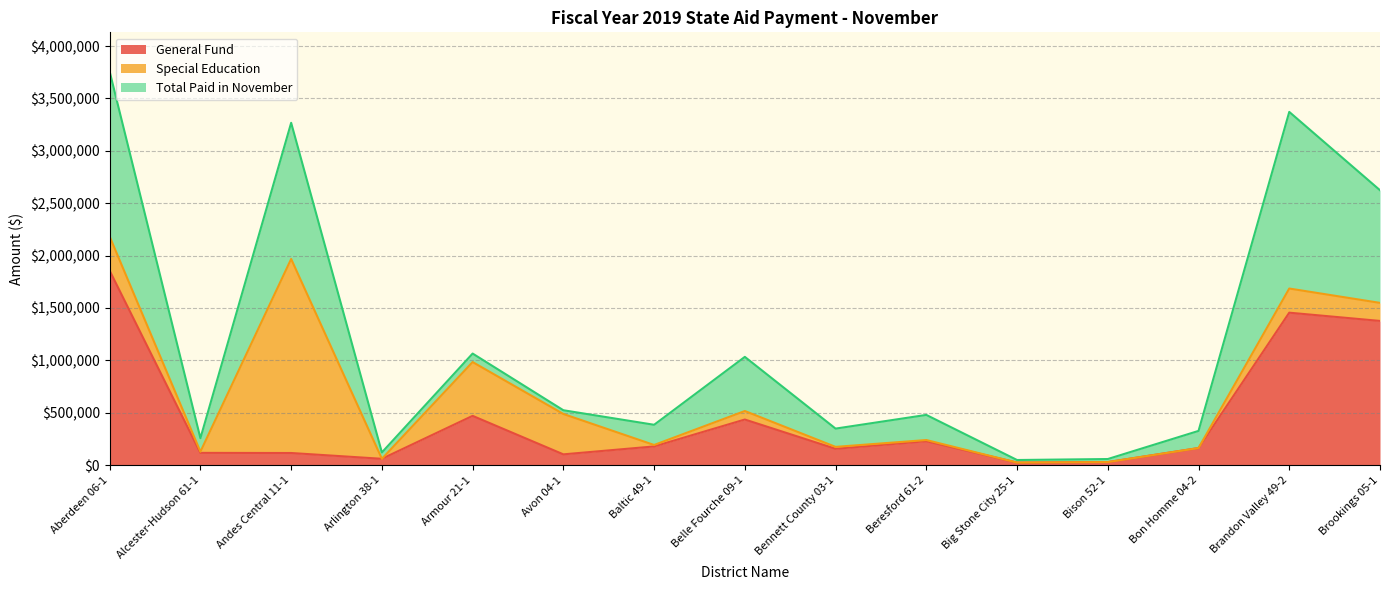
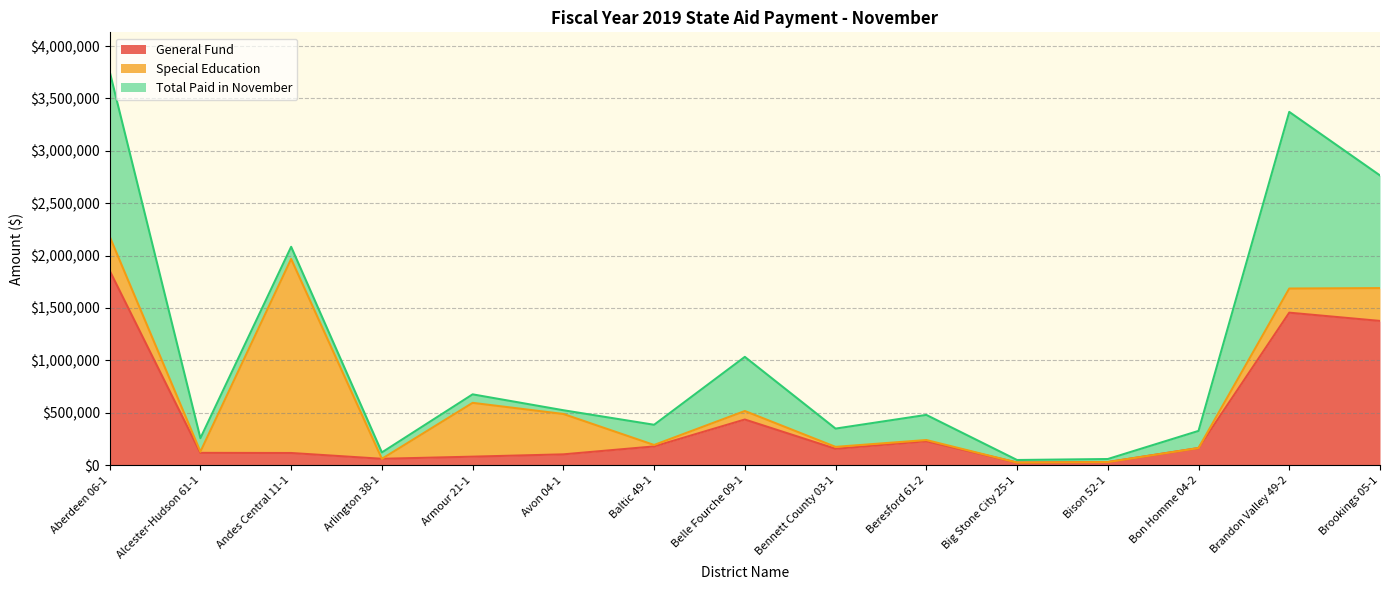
Total Paid in November, Andes Central 11-1: $1,300,000 -> $120,000
General Fund, Armour 21-1: $470,000 -> $80,000
Special Education, Brookings 05-1: $170,000 -> $310,000
